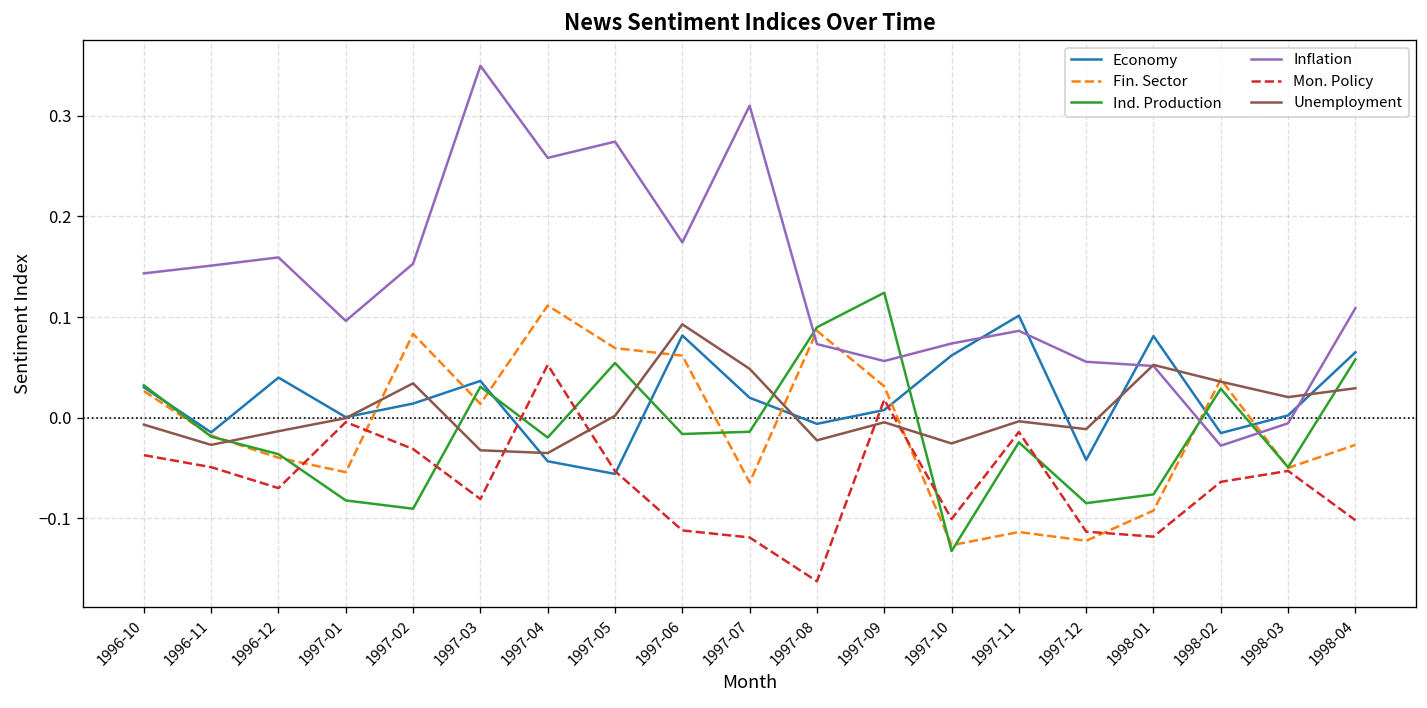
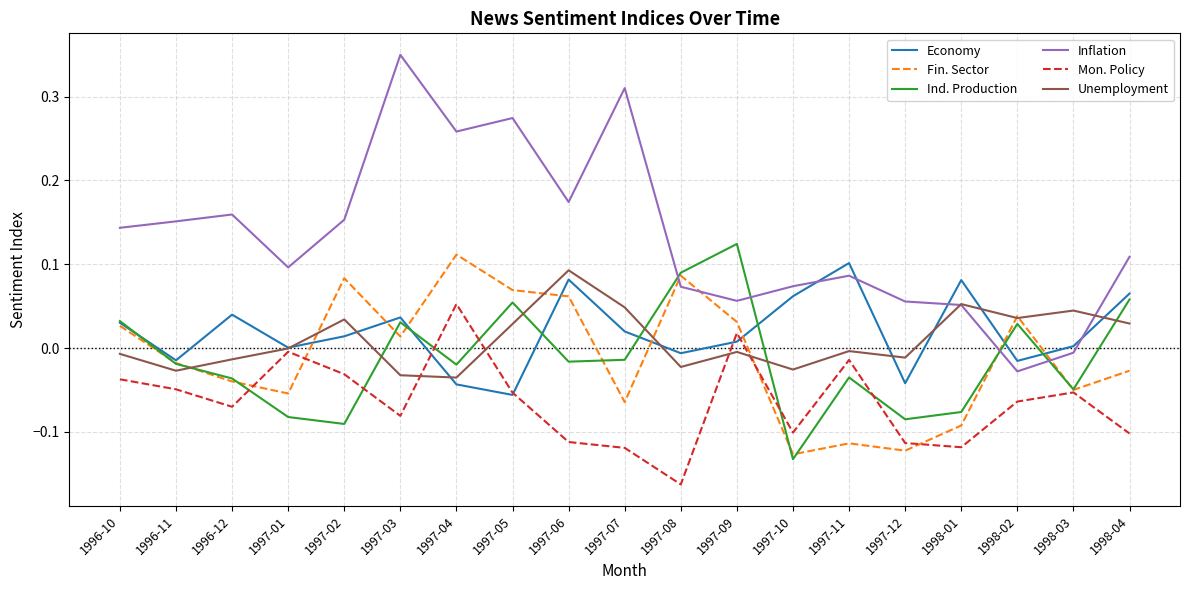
Unemployment, 1997-05: 0.00 -> 0.03
Ind. Production, 1997-11: -0.02 -> -0.04
Unemployment, 1998-03: 0.02 -> 0.04
